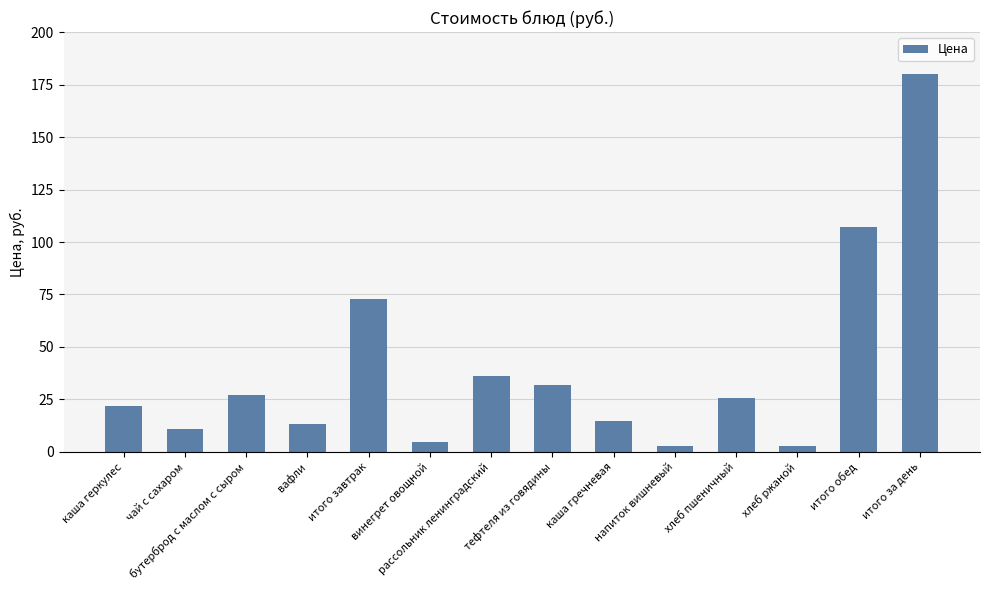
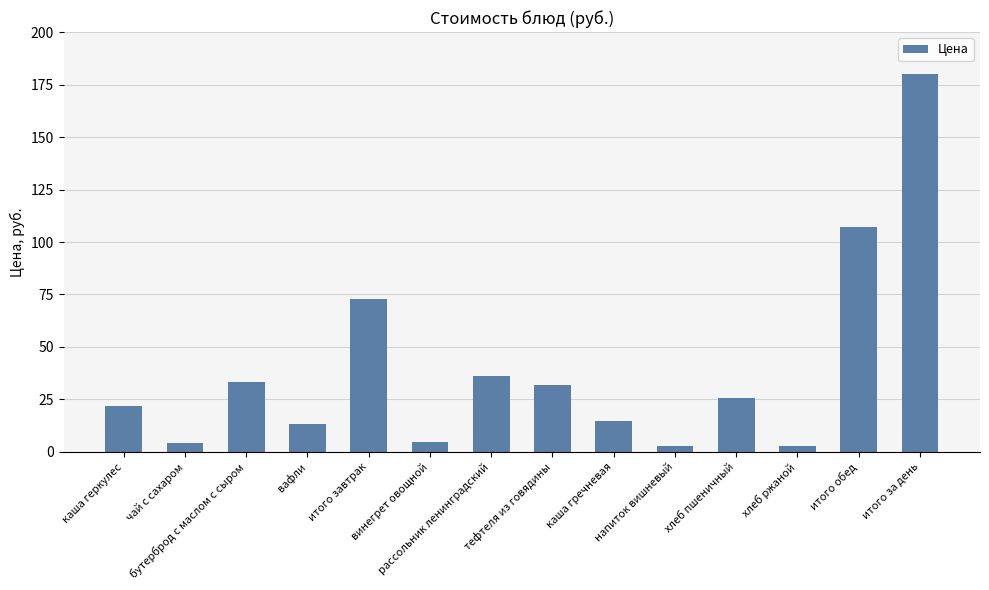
чай с сахаром: 11 -> 4
бутерброд с маслом с сыром: 27 -> 34
